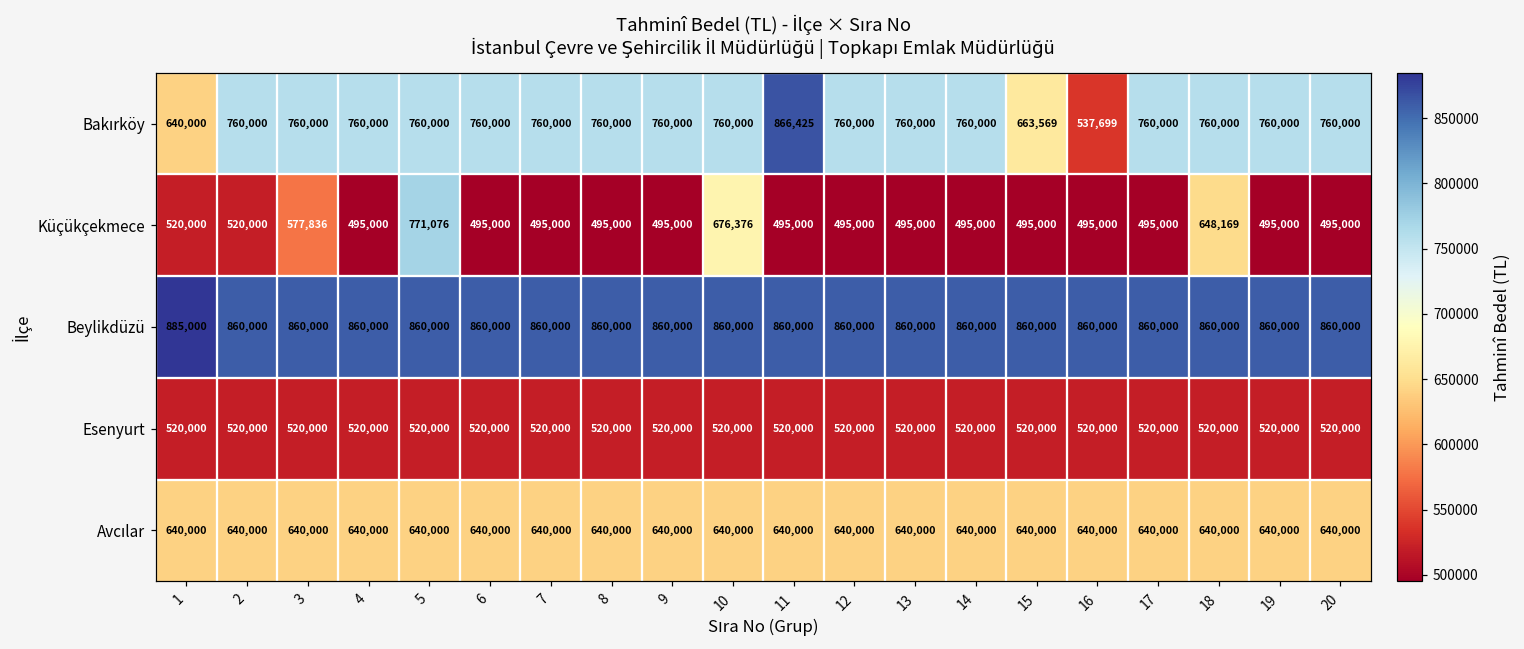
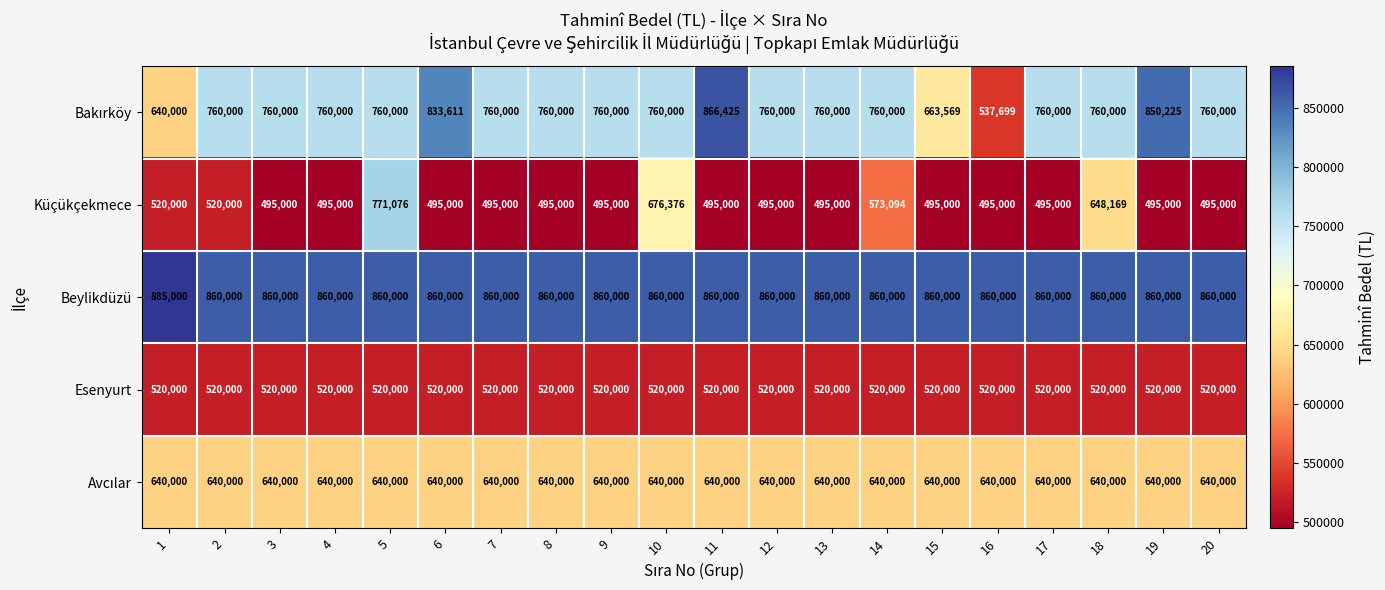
Bakırköy, 6: 760,000 -> 833,611
Bakırköy, 19: 760,000 -> 850,225
Küçükçekmece, 3: 577,836 -> 495,000
Küçükçekmece, 14: 495,000 -> 573,094
